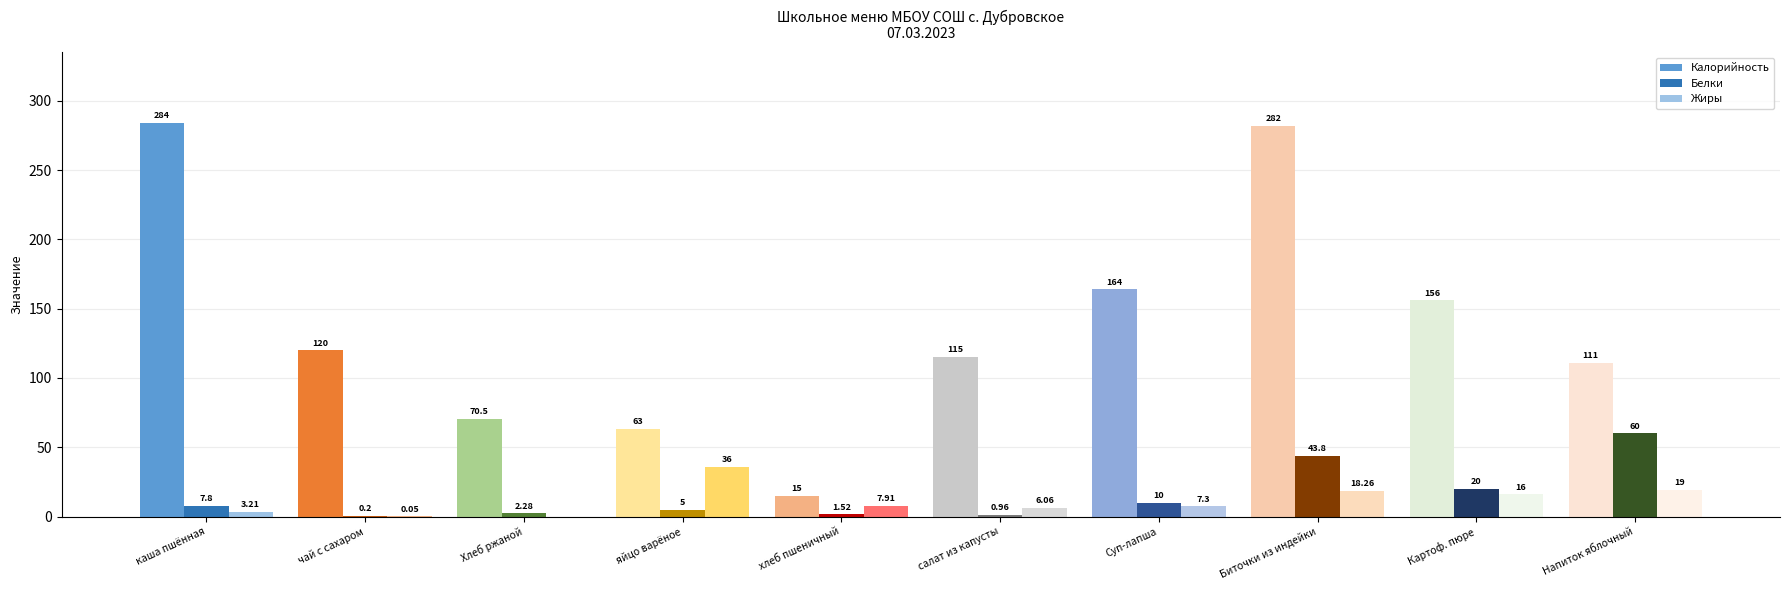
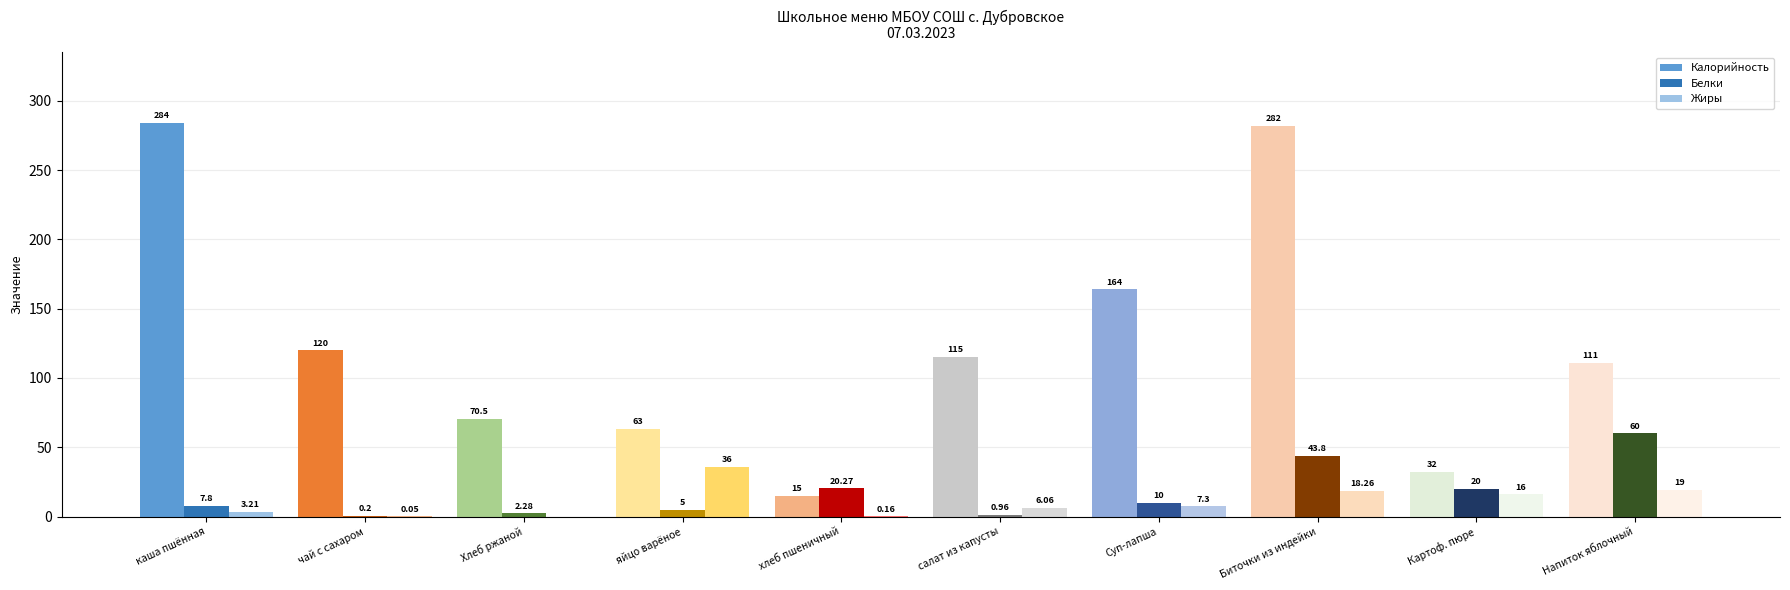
Белки, хлеб пшеничный: 1.52 -> 20.27
Жиры, хлеб пшеничный: 7.91 -> 0.16
Калорийность, Картоф. пюре: 156 -> 32
